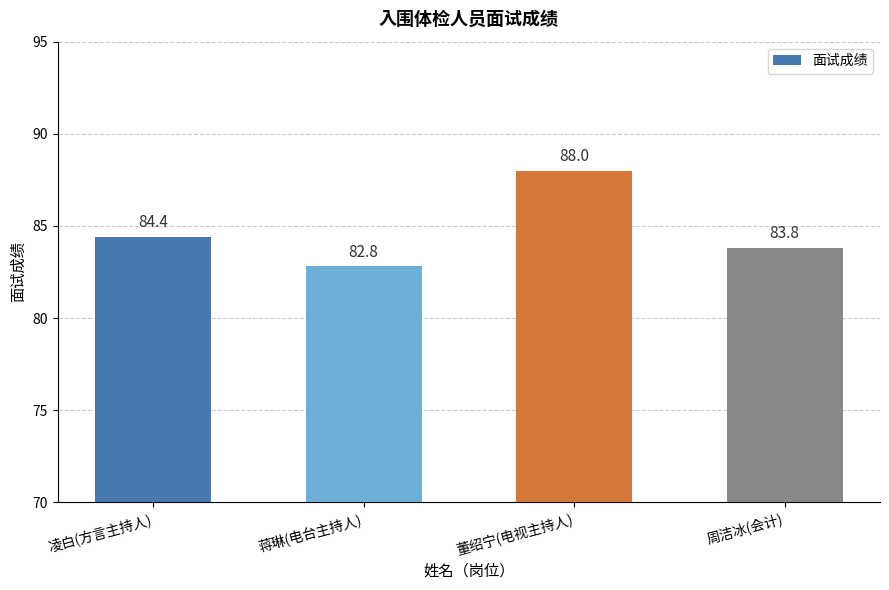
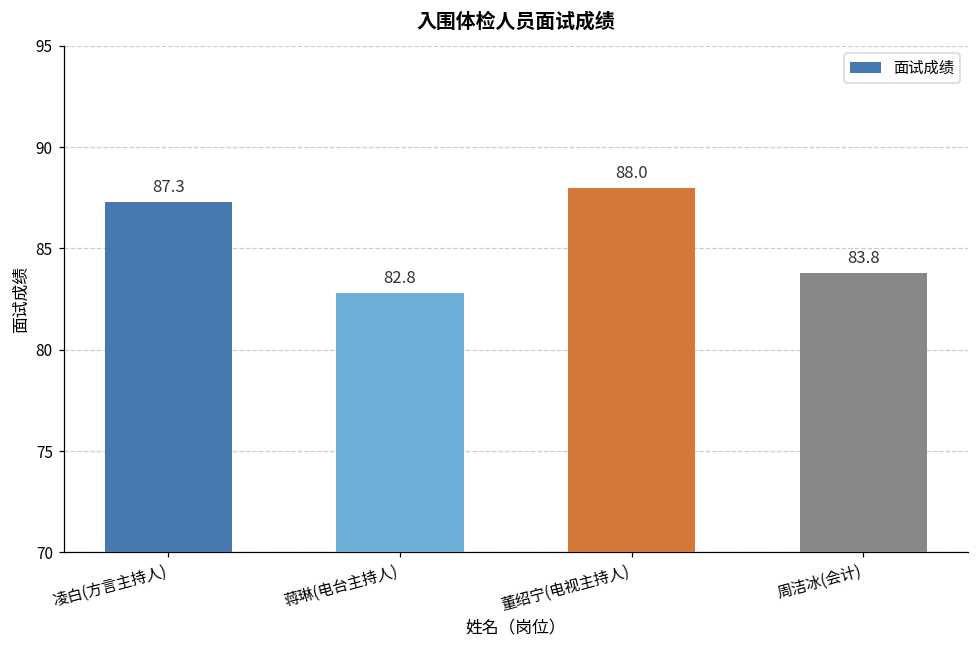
凌白(方言主持人): 84.4 -> 87.3
